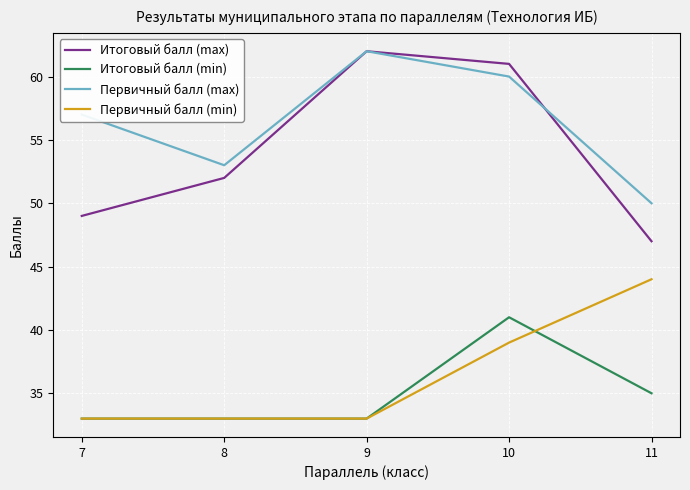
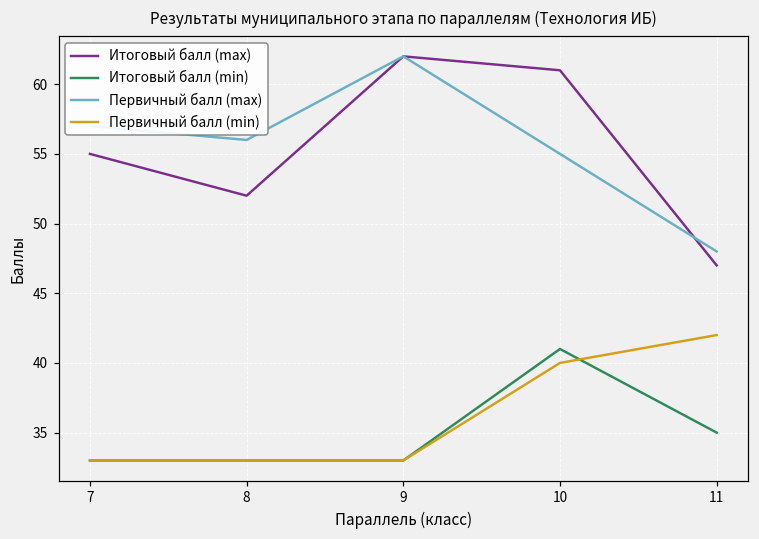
Итоговый балл (max), 7: 49 -> 55
Первичный балл (max), 8: 53 -> 56
Первичный балл (max), 10: 60 -> 55
Первичный балл (min), 10: 39 -> 40
Первичный балл (max), 11: 50 -> 48
Первичный балл (min), 11: 44 -> 42
